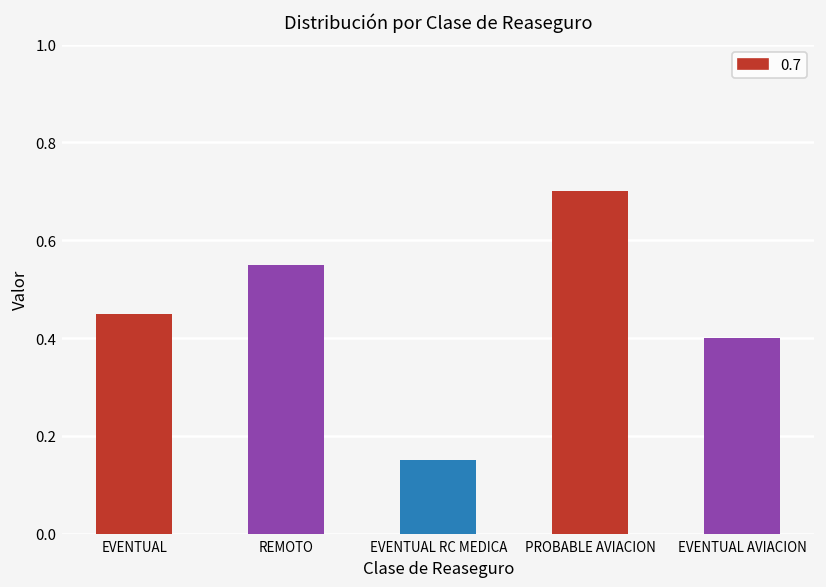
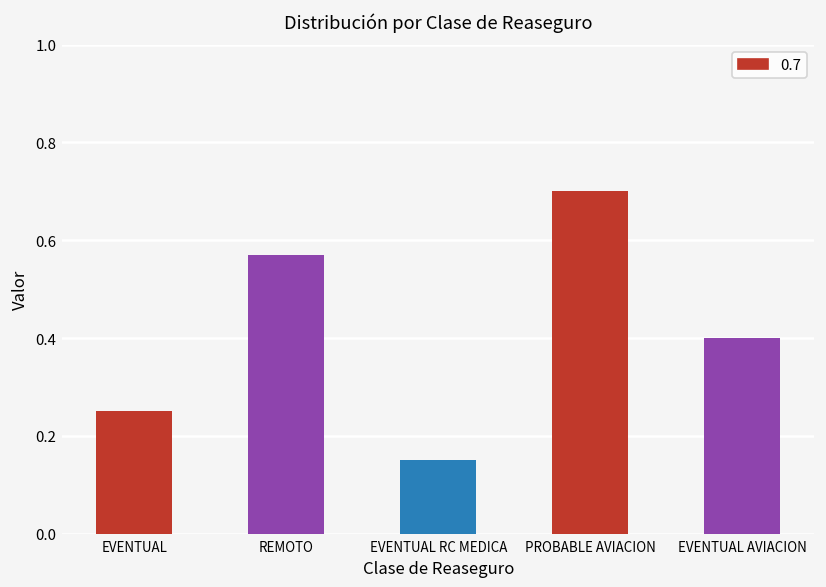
EVENTUAL: 0.45 -> 0.25
REMOTO: 0.55 -> 0.57
